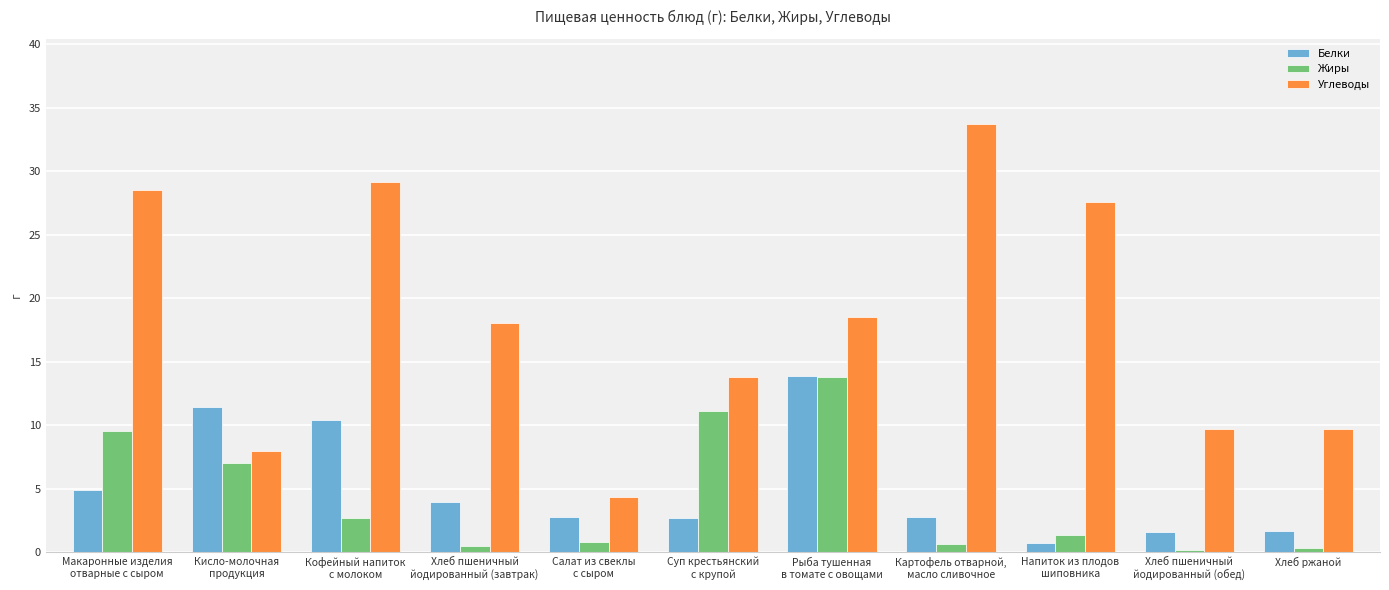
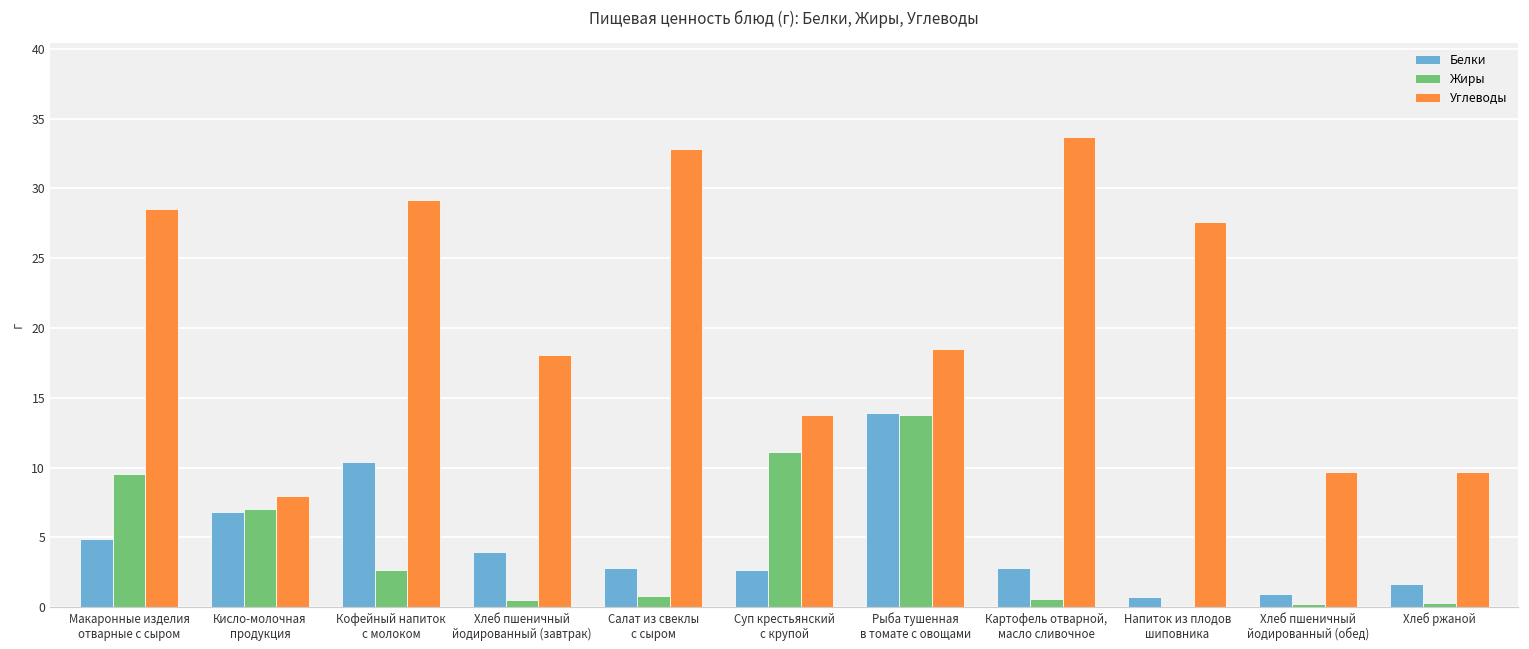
Белки, Кисло-молочная продукция: 11.4 -> 6.8
Углеводы, Салат из свеклы с сыром: 4.3 -> 32.8
Жиры, Напиток из плодов шиповника: 1.4 -> 0.0
Белки, Хлеб пшеничный йодированный (обед): 1.6 -> 0.9
